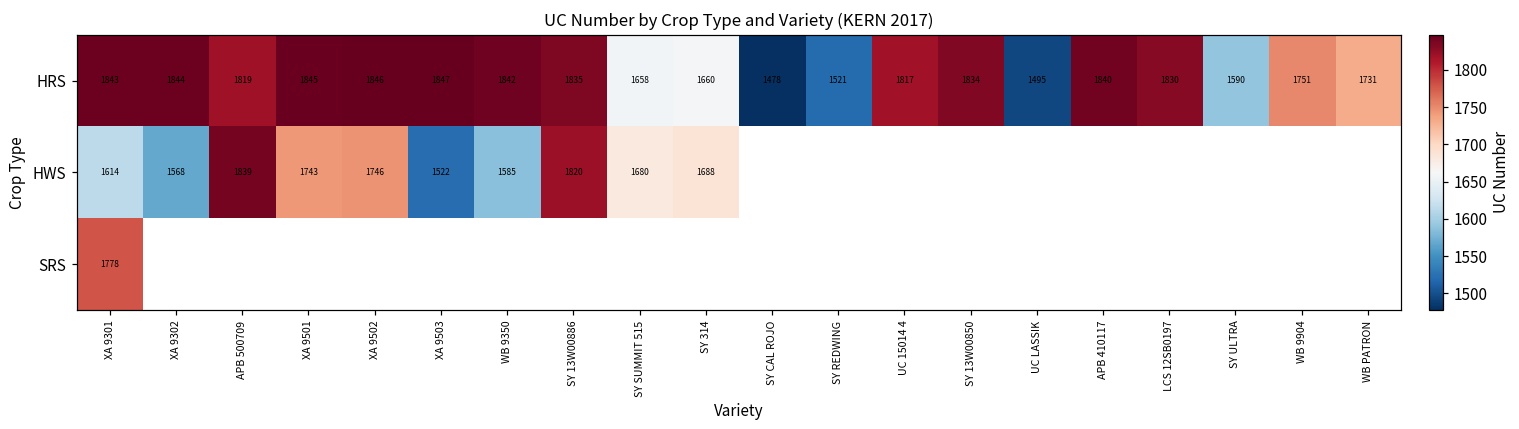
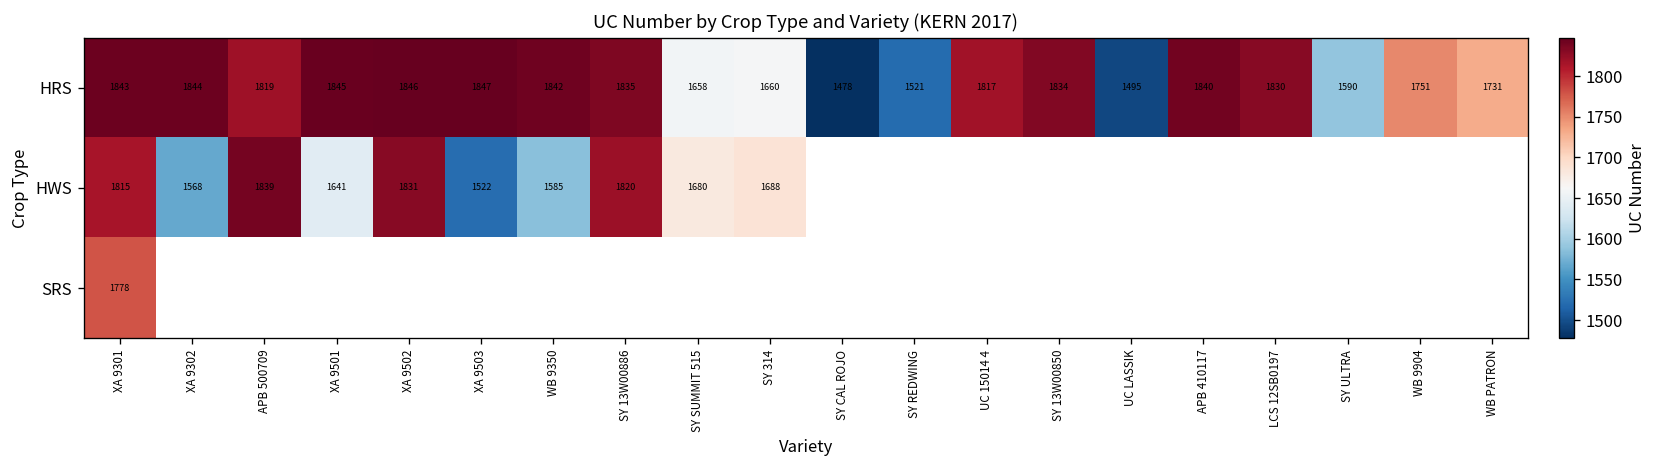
HWS, XA 9301: 1614 -> 1815
HWS, XA 9501: 1743 -> 1641
HWS, XA 9502: 1746 -> 1831
